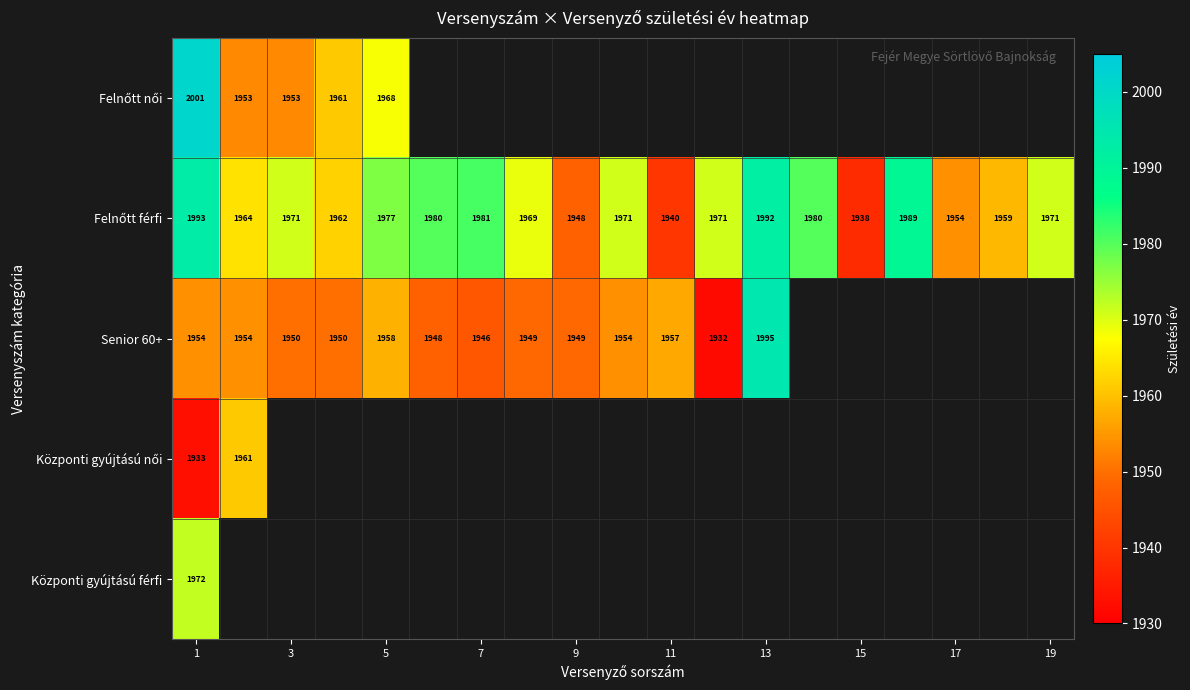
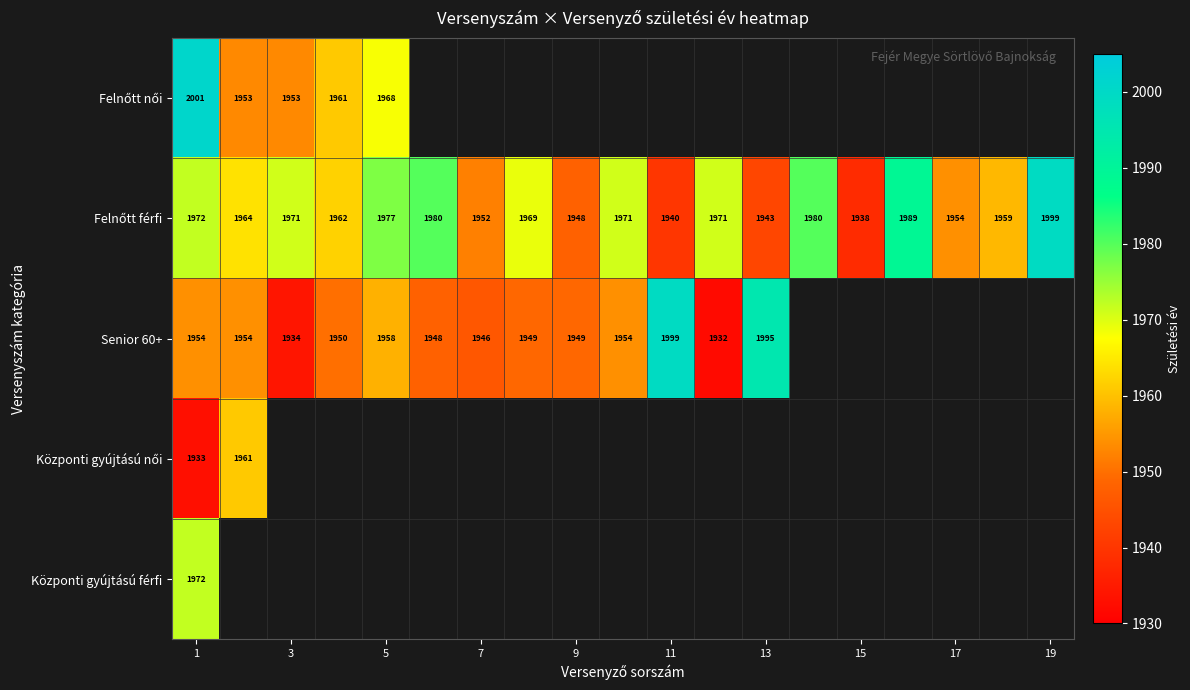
Felnőtt férfi, 1: 1993 -> 1972
Felnőtt férfi, 7: 1981 -> 1952
Felnőtt férfi, 13: 1992 -> 1943
Felnőtt férfi, 19: 1971 -> 1999
Senior 60+, 3: 1950 -> 1934
Senior 60+, 11: 1957 -> 1999
